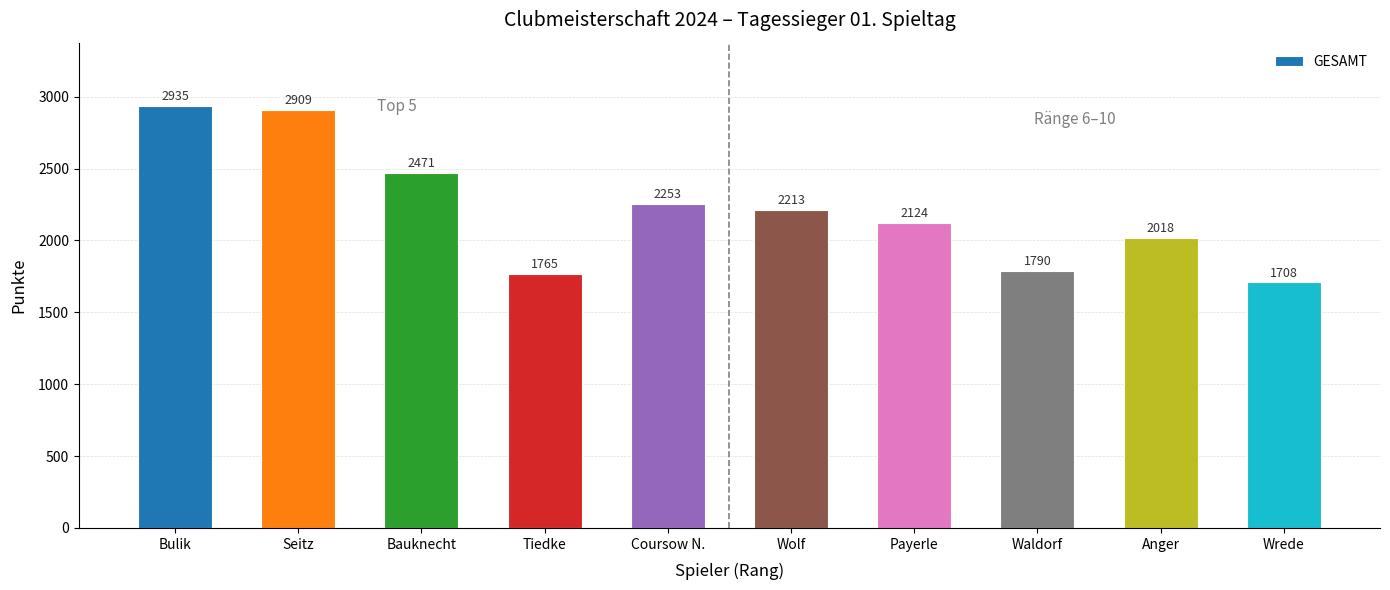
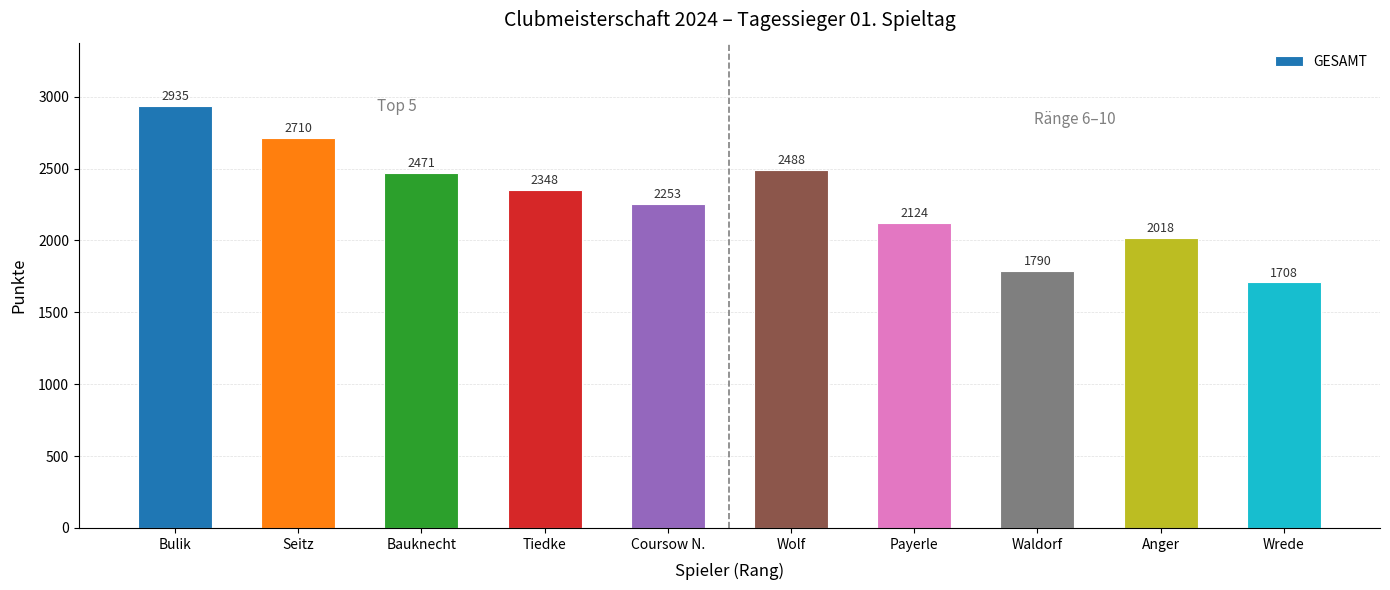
Seitz: 2909 -> 2710
Tiedke: 1765 -> 2348
Wolf: 2213 -> 2488
